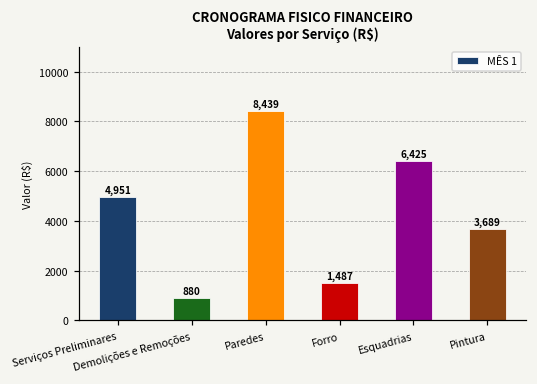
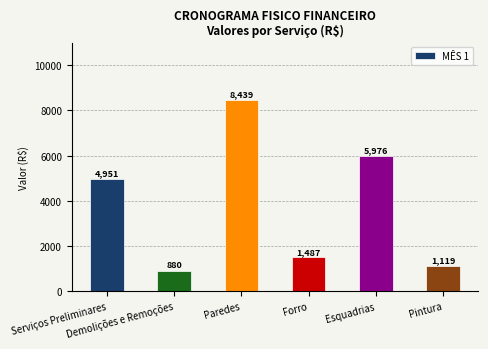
Esquadrias: 6,425 -> 5,976
Pintura: 3,689 -> 1,119
